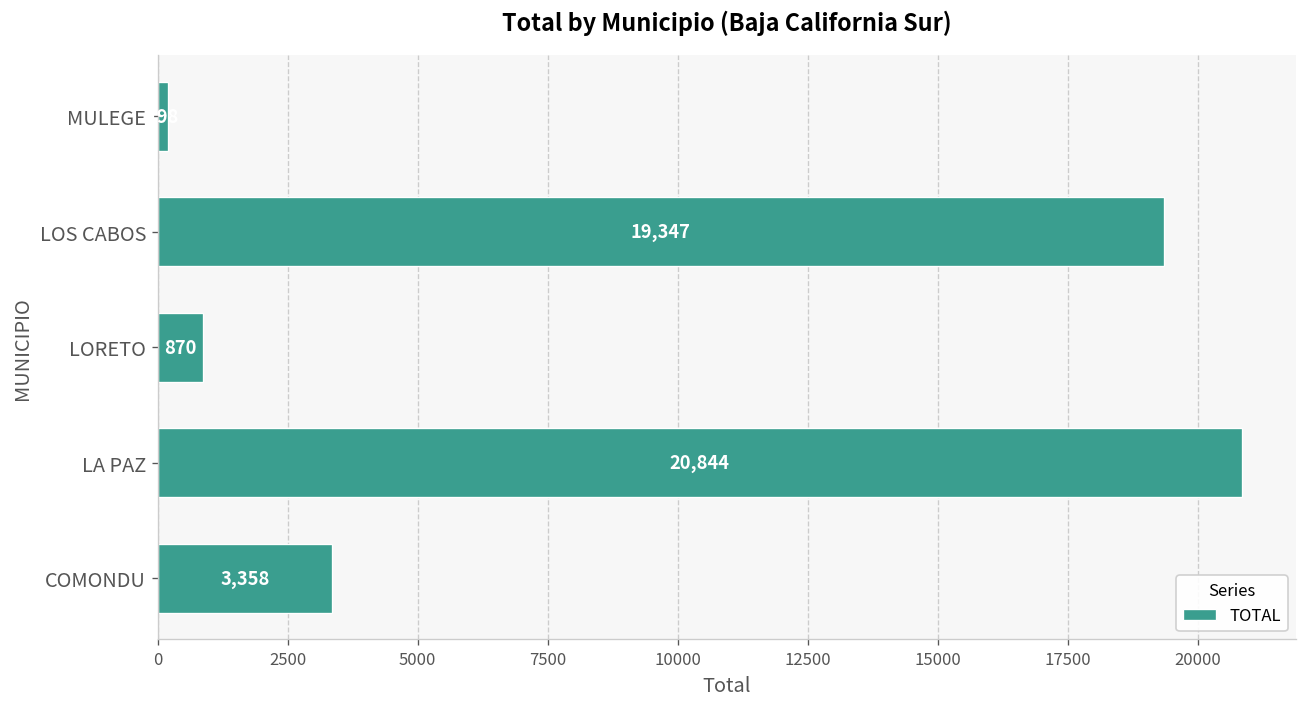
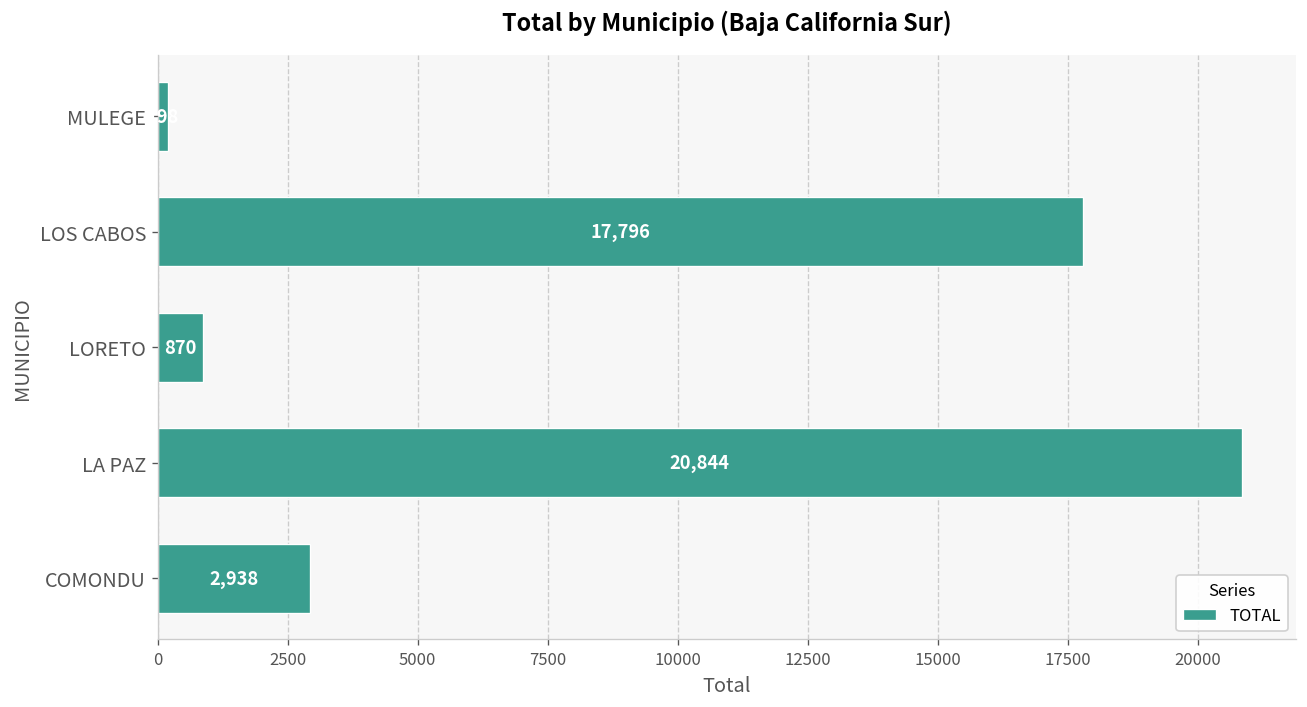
LOS CABOS: 19,347 -> 17,796
COMONDU: 3,358 -> 2,938
